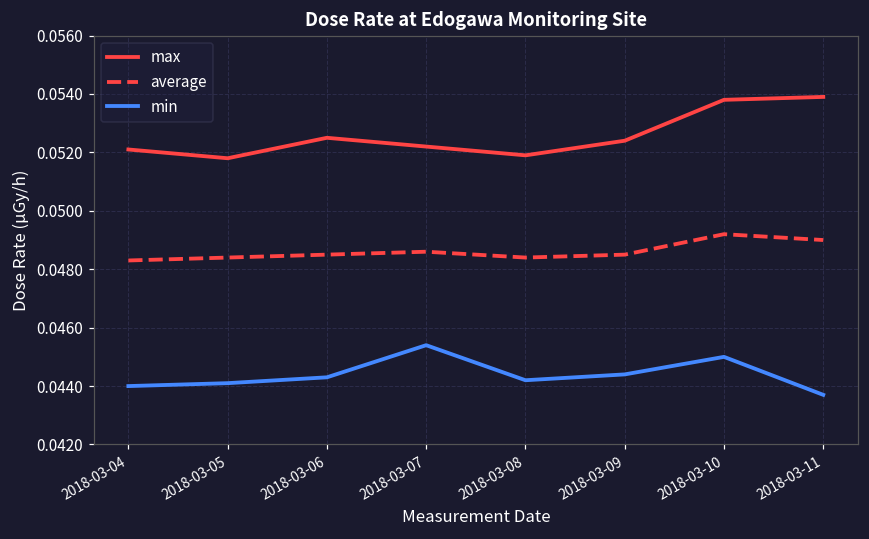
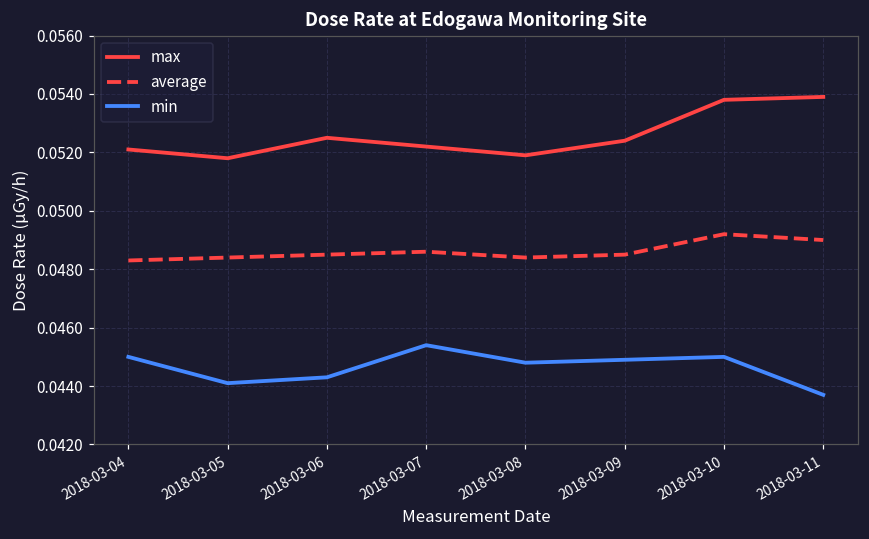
min, 2018-03-04: 0.044 -> 0.045
min, 2018-03-08: 0.0442 -> 0.0448
min, 2018-03-09: 0.0444 -> 0.0449
